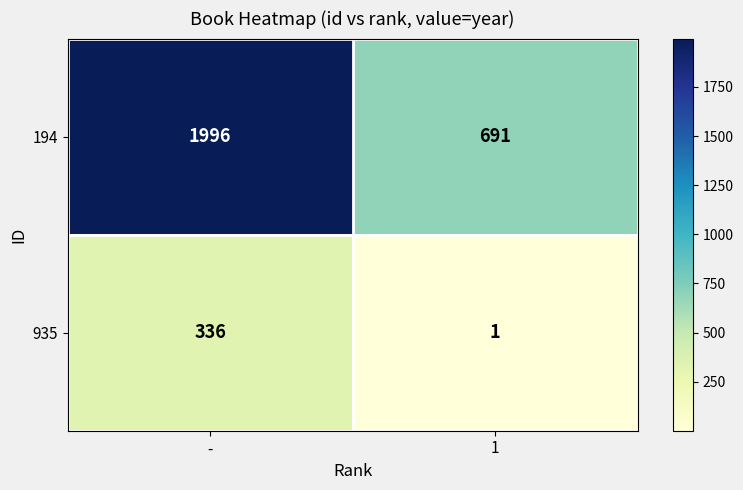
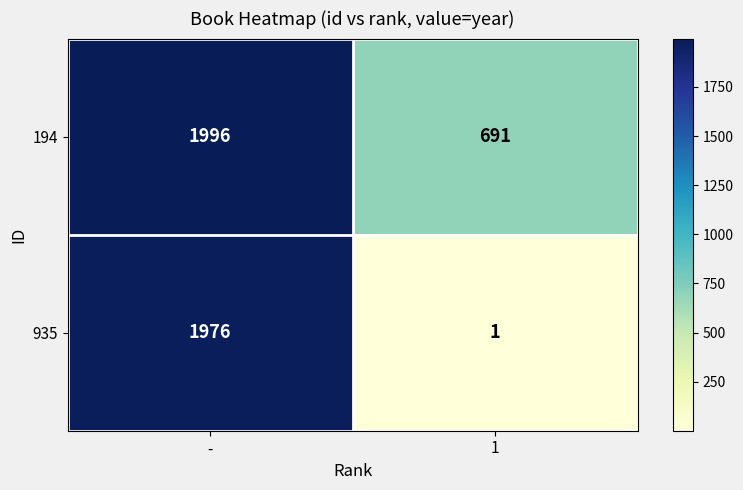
935, -: 336 -> 1976
